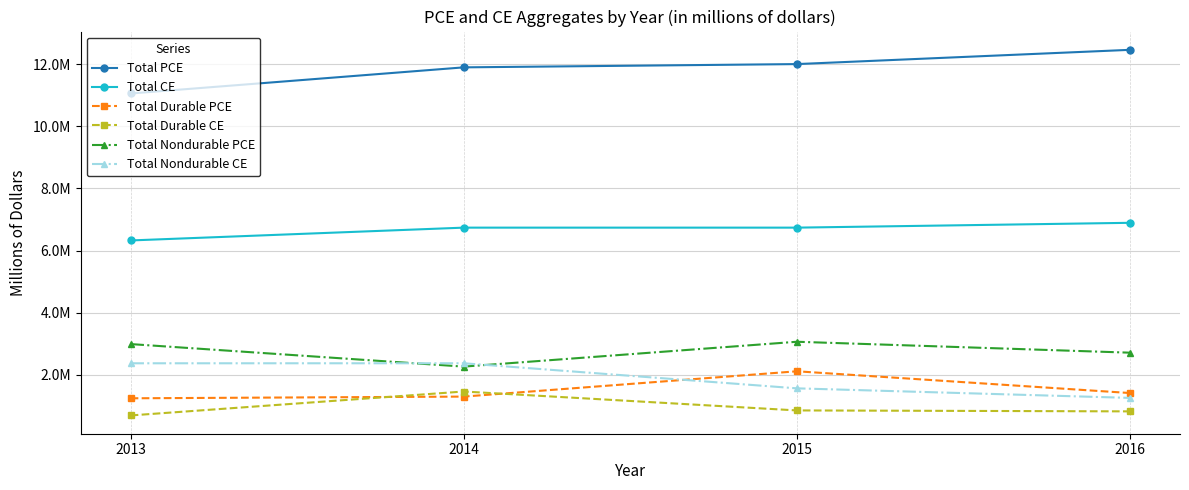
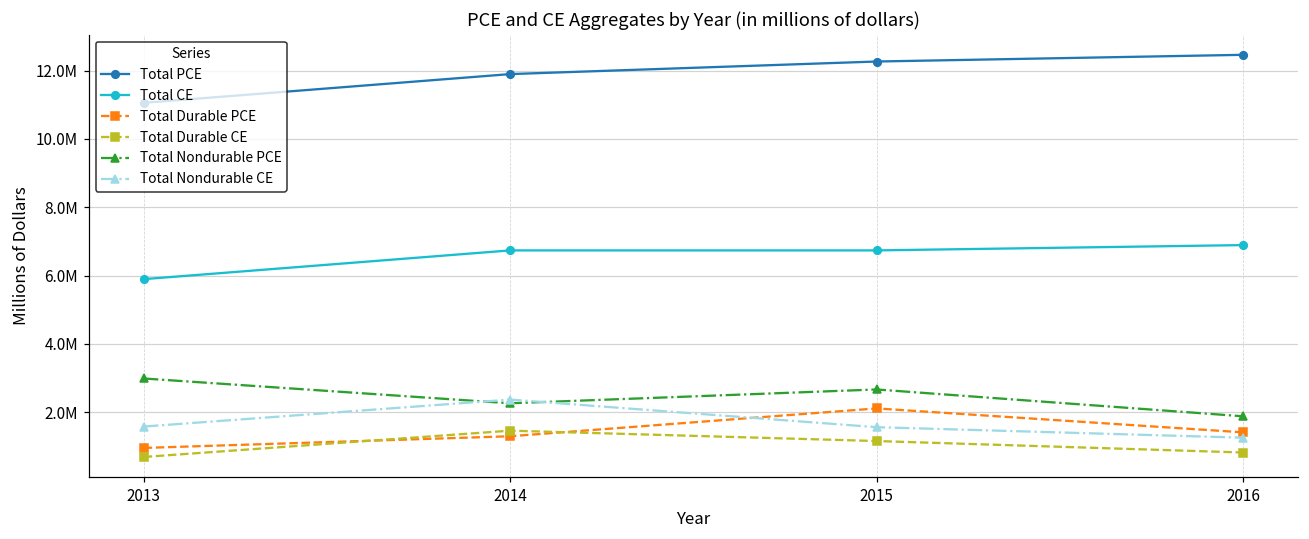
Total CE, 2013: 6300000 -> 5900000
Total Durable PCE, 2013: 1200000 -> 1000000
Total Nondurable CE, 2013: 2400000 -> 1600000
Total PCE, 2015: 12000000 -> 12300000
Total Durable CE, 2015: 900000 -> 1200000
Total Nondurable PCE, 2015: 3100000 -> 2700000
Total Nondurable PCE, 2016: 2700000 -> 1900000
